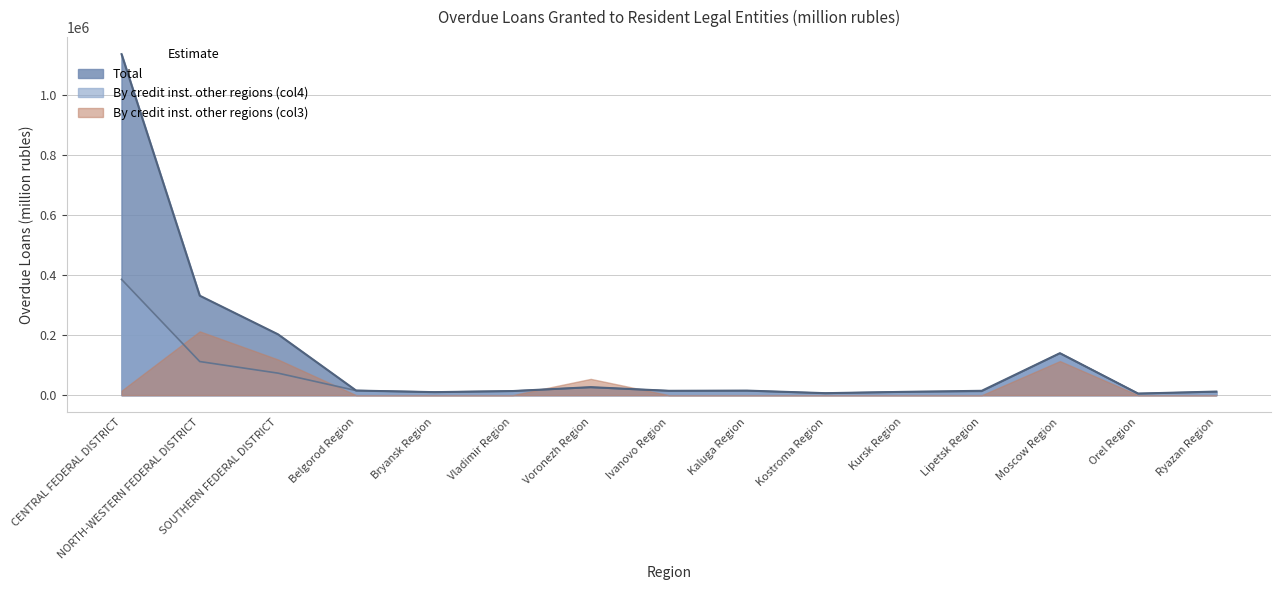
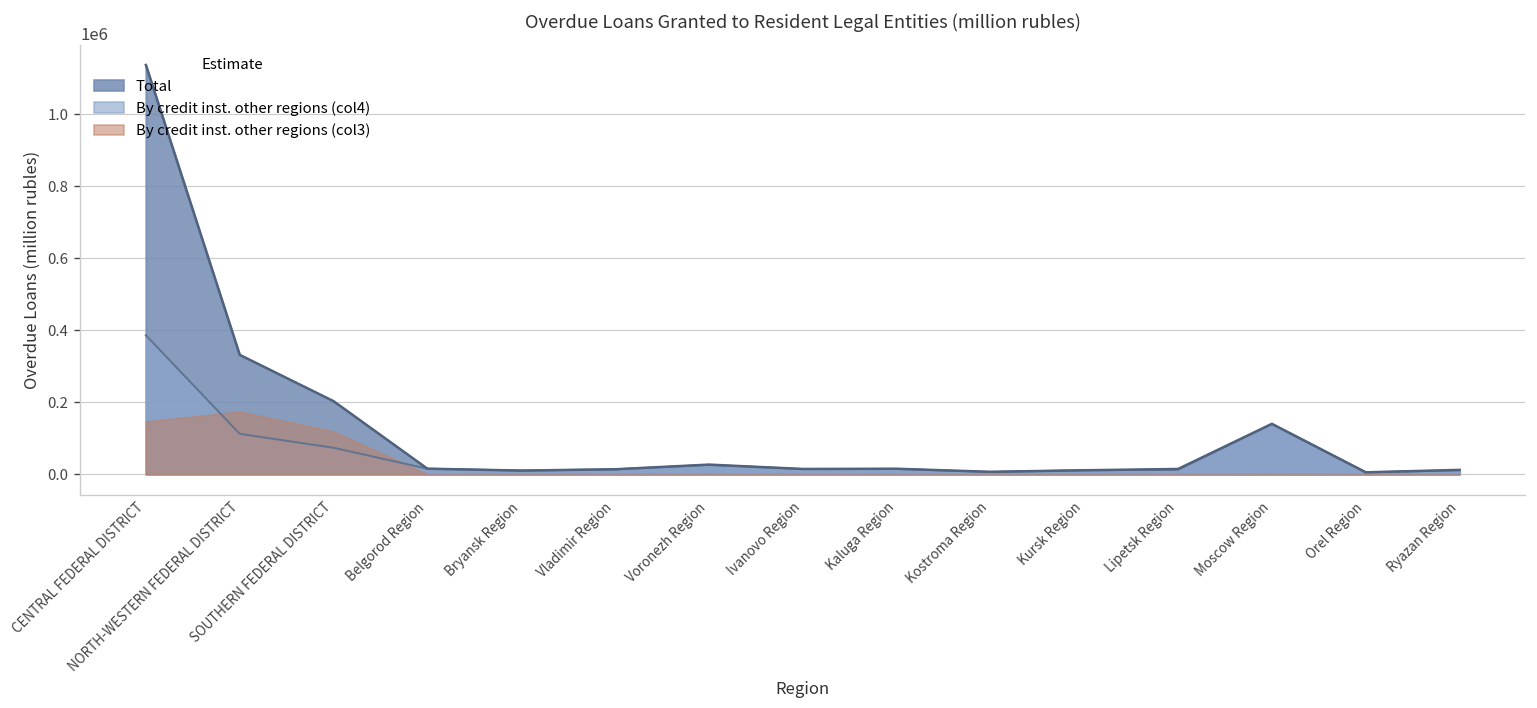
By credit inst. other regions (col3), CENTRAL FEDERAL DISTRICT: 20000 -> 150000
By credit inst. other regions (col3), NORTH-WESTERN FEDERAL DISTRICT: 210000 -> 170000
By credit inst. other regions (col3), Voronezh Region: 50000 -> 0
By credit inst. other regions (col3), Moscow Region: 110000 -> 0
